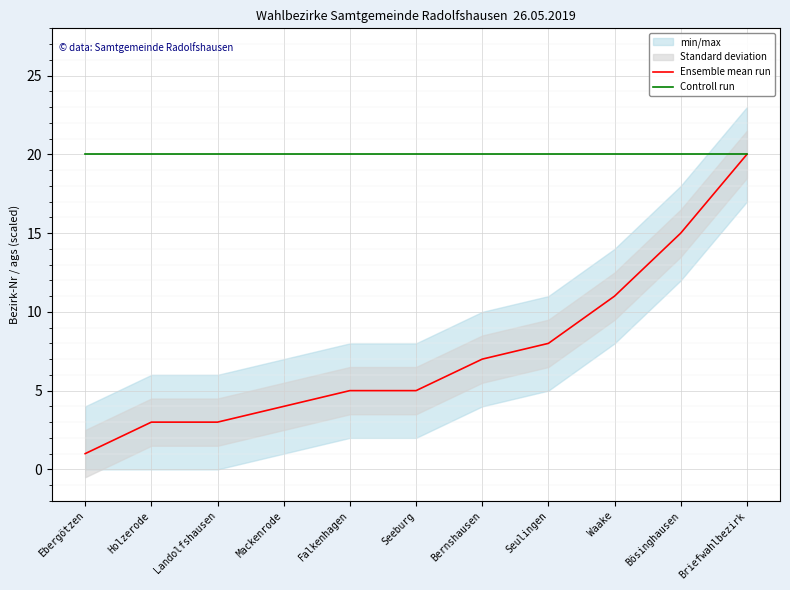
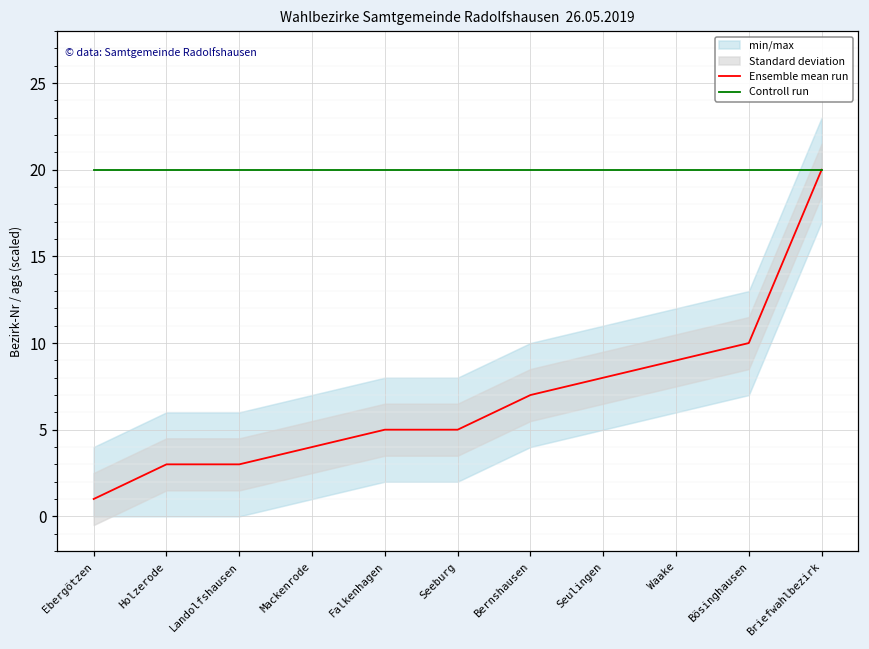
Ensemble mean run, Waake: 11 -> 9
Ensemble mean run, Bösinghausen: 15 -> 10
